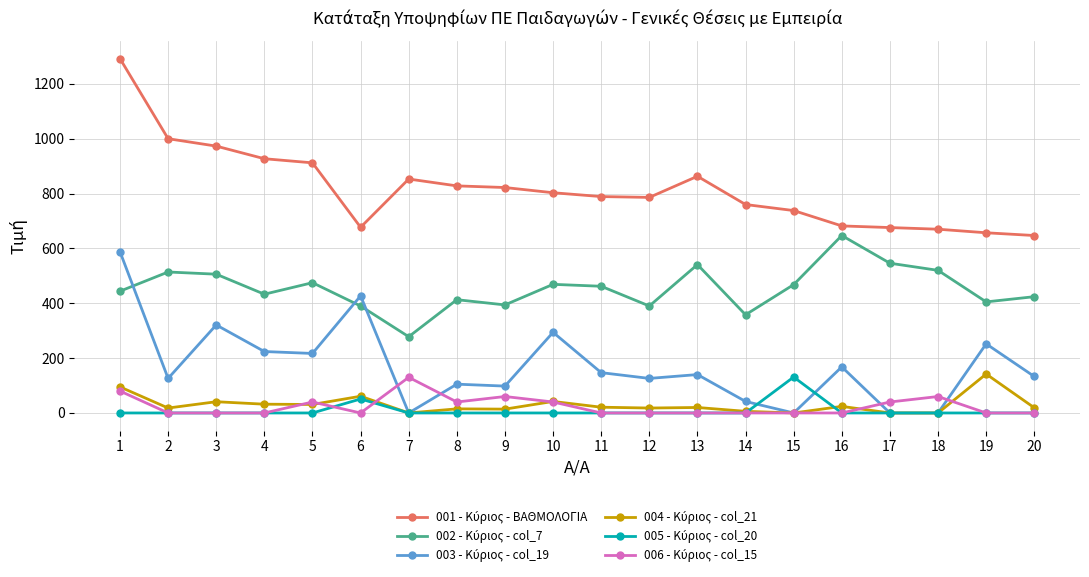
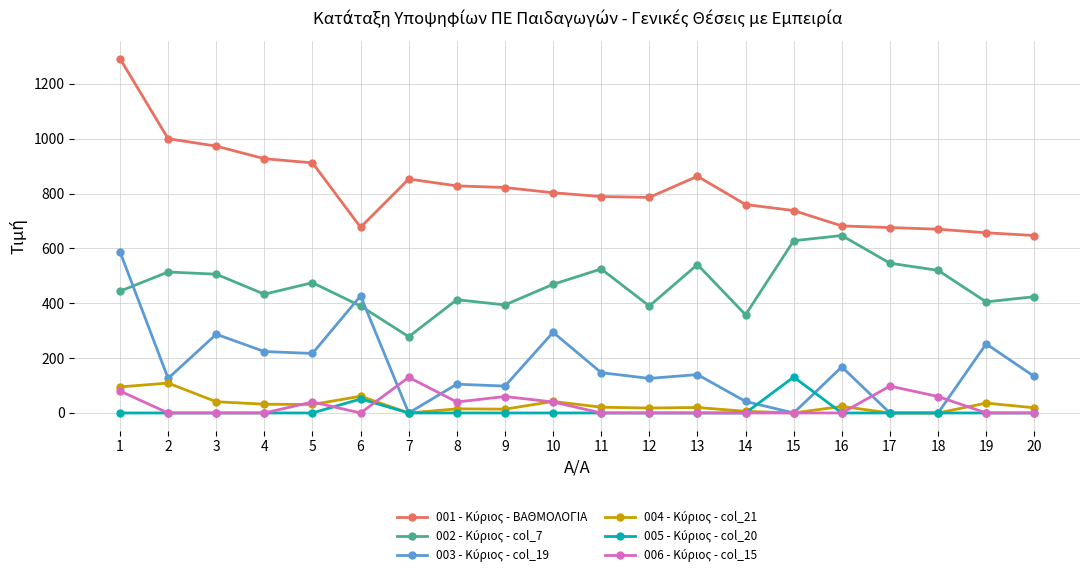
004 - Κύριος - col_21, 2: 20 -> 110
003 - Κύριος - col_19, 3: 320 -> 290
002 - Κύριος - col_7, 11: 460 -> 530
002 - Κύριος - col_7, 15: 470 -> 630
006 - Κύριος - col_15, 17: 40 -> 100
004 - Κύριος - col_21, 19: 140 -> 40
